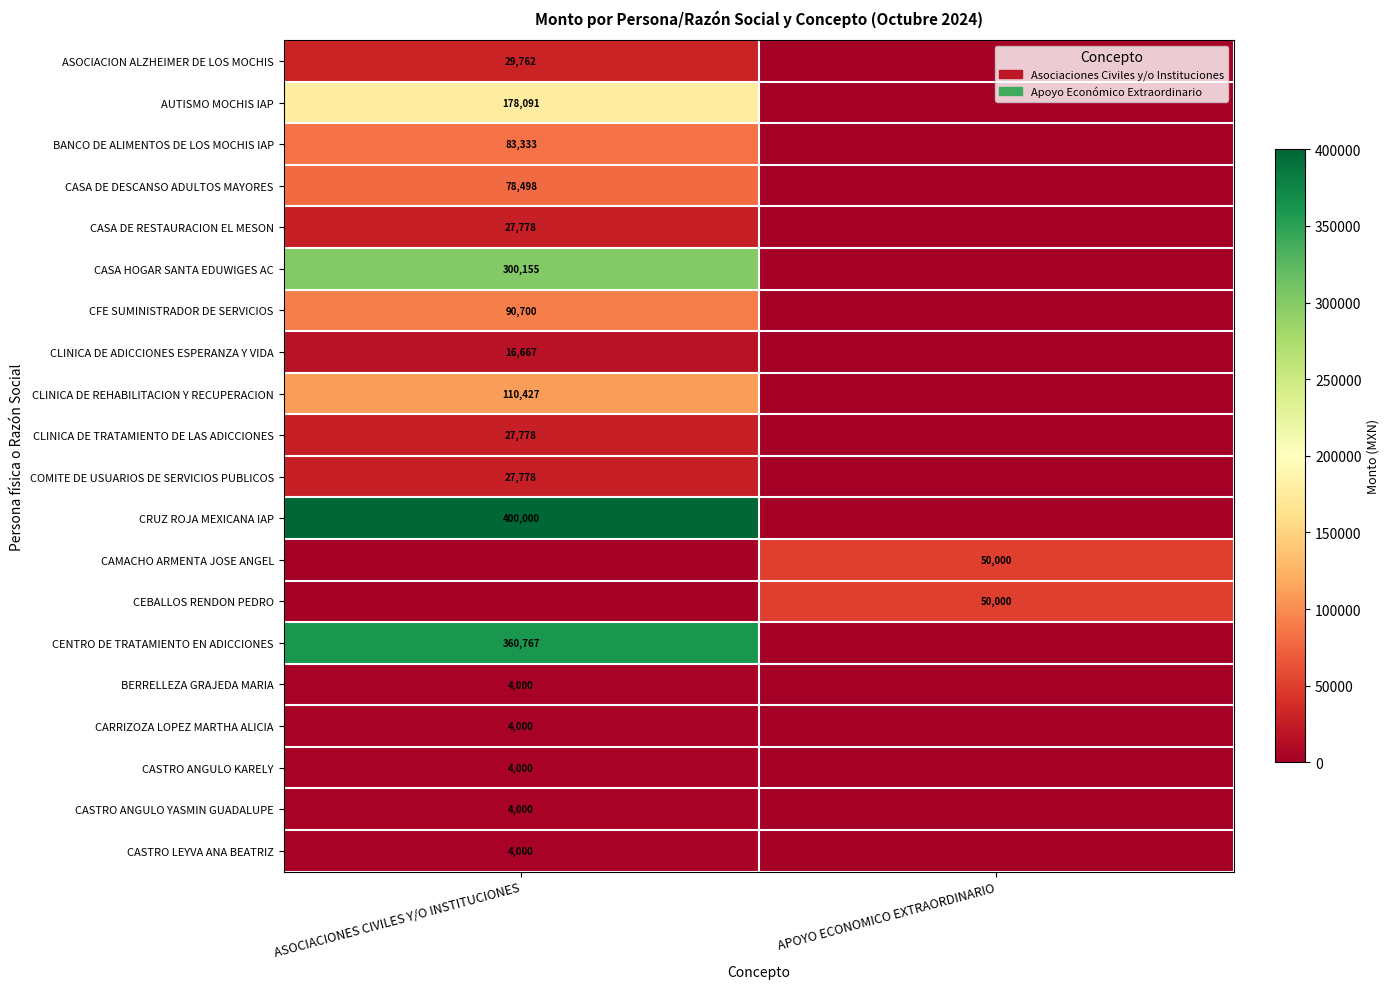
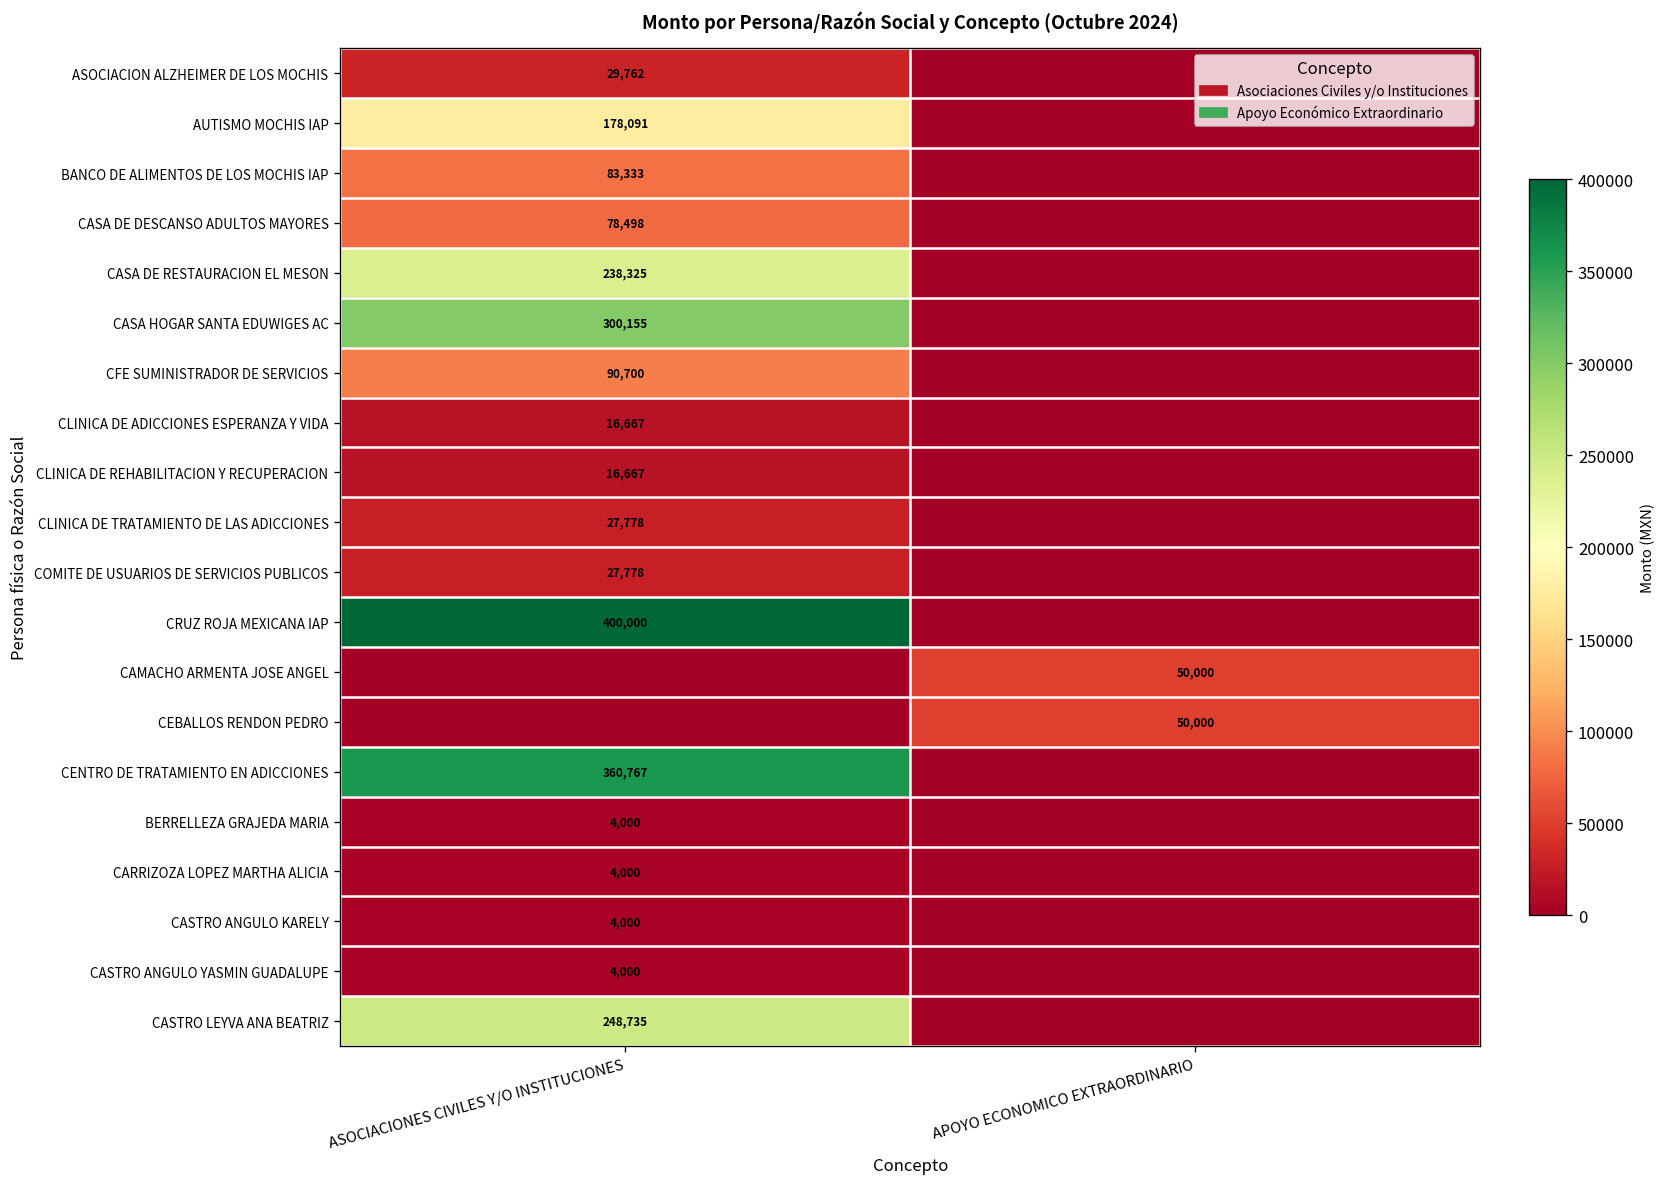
CASA DE RESTAURACION EL MESON, ASOCIACIONES CIVILES Y/O INSTITUCIONES: 27,778 -> 238,325
CLINICA DE REHABILITACION Y RECUPERACION, ASOCIACIONES CIVILES Y/O INSTITUCIONES: 110,427 -> 16,667
CASTRO LEYVA ANA BEATRIZ, ASOCIACIONES CIVILES Y/O INSTITUCIONES: 4,000 -> 248,735
